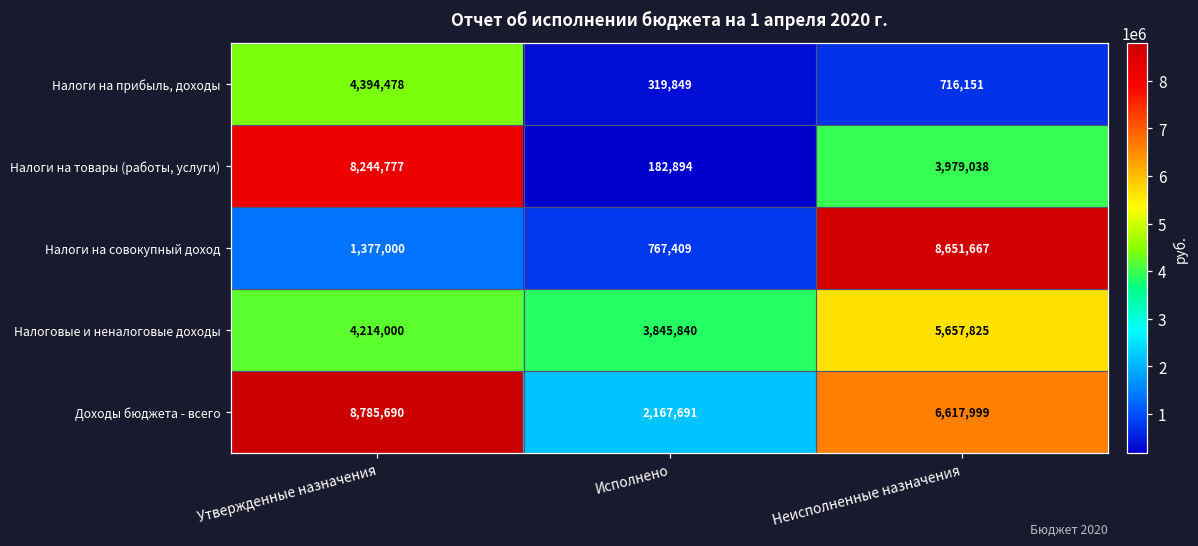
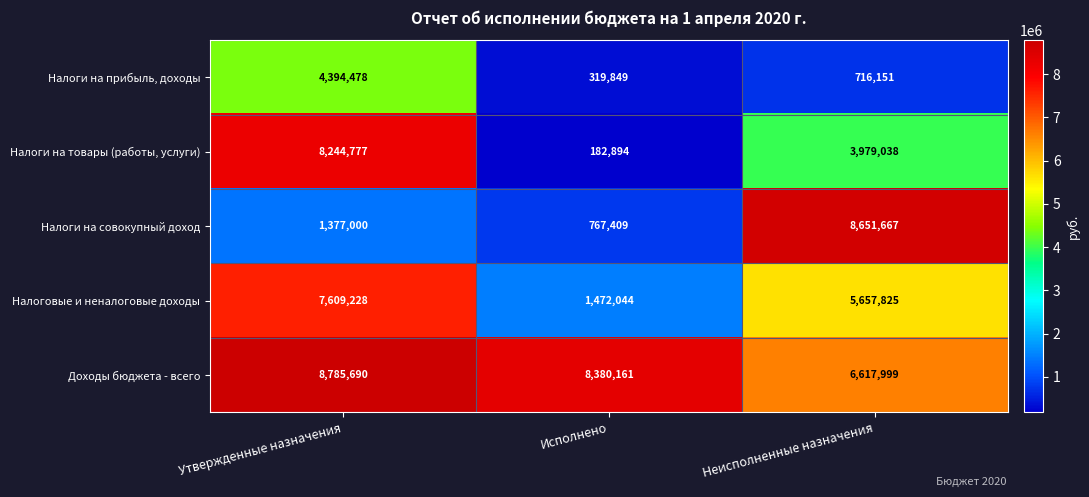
Налоговые и неналоговые доходы, Утвержденные назначения: 4,214,000 -> 7,609,228
Налоговые и неналоговые доходы, Исполнено: 3,845,840 -> 1,472,044
Доходы бюджета - всего, Исполнено: 2,167,691 -> 8,380,161
